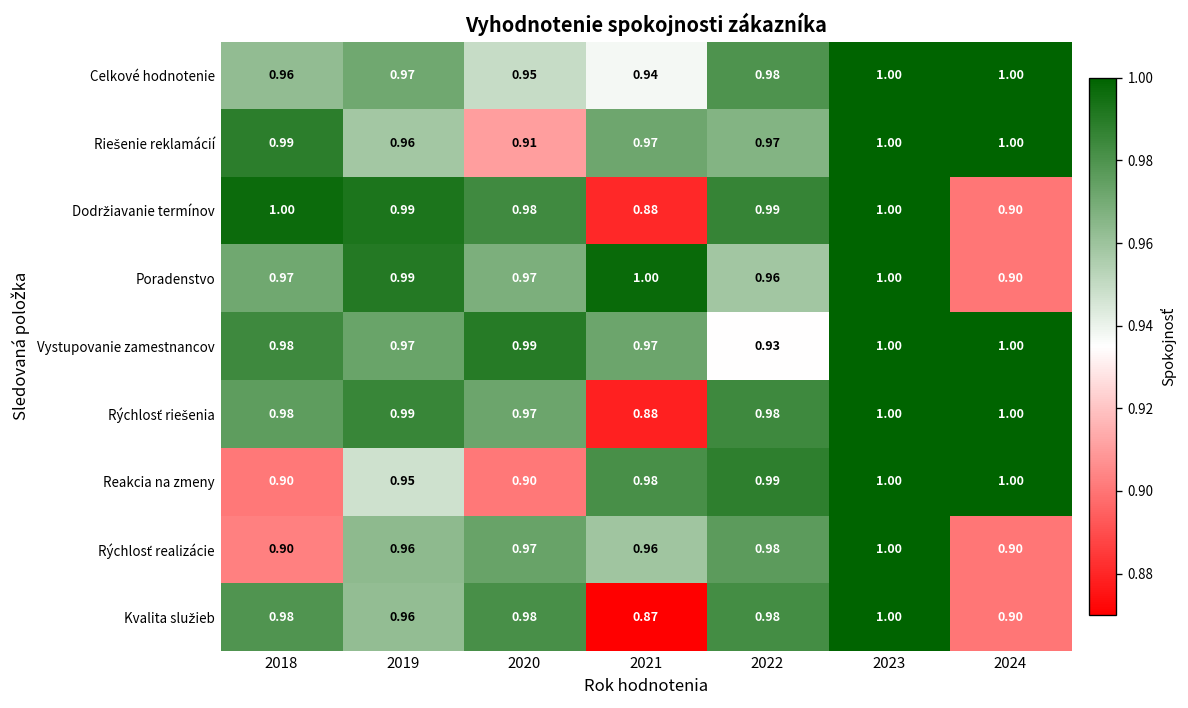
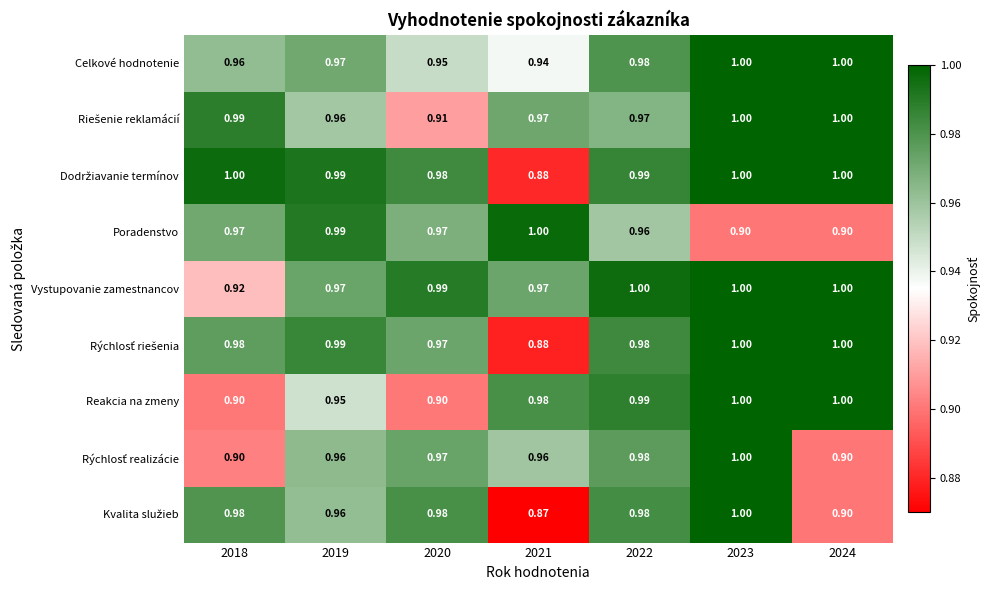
Dodržiavanie termínov, 2024: 0.90 -> 1.00
Poradenstvo, 2023: 1.00 -> 0.90
Vystupovanie zamestnancov, 2018: 0.98 -> 0.92
Vystupovanie zamestnancov, 2022: 0.93 -> 1.00
